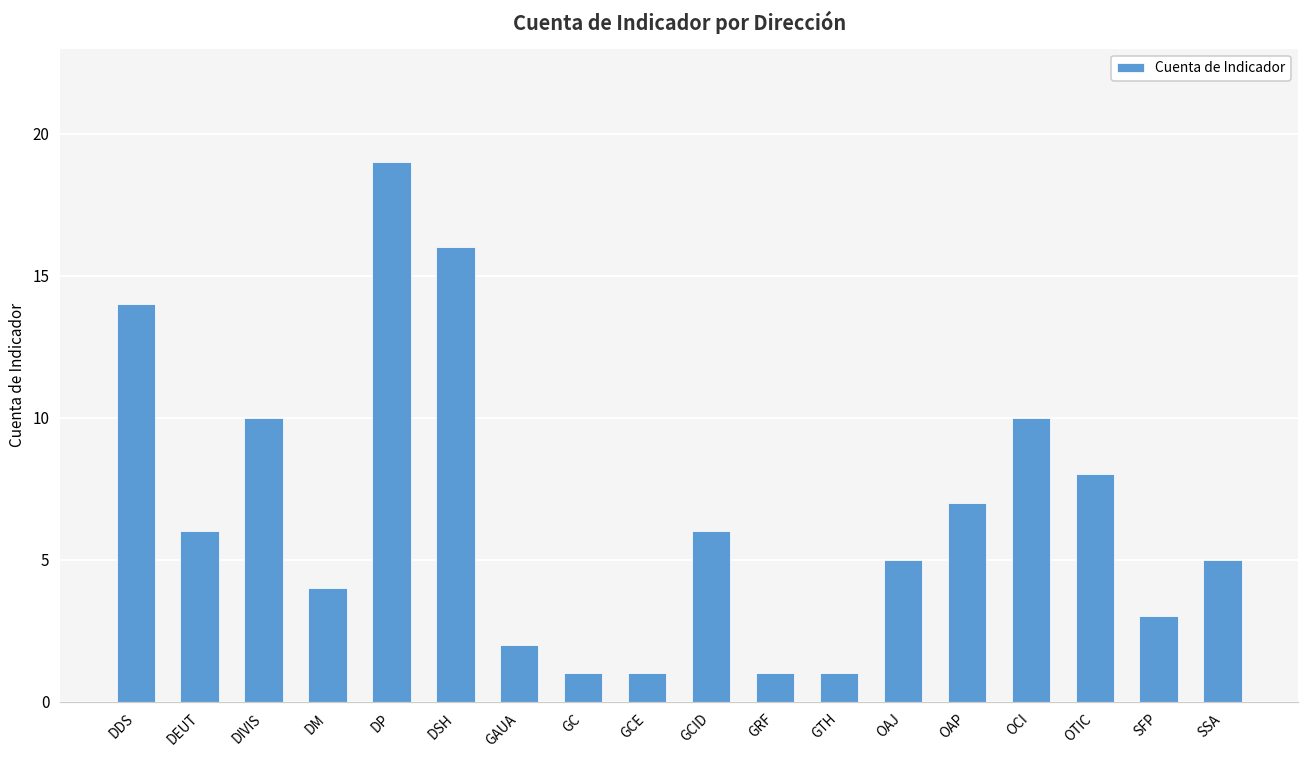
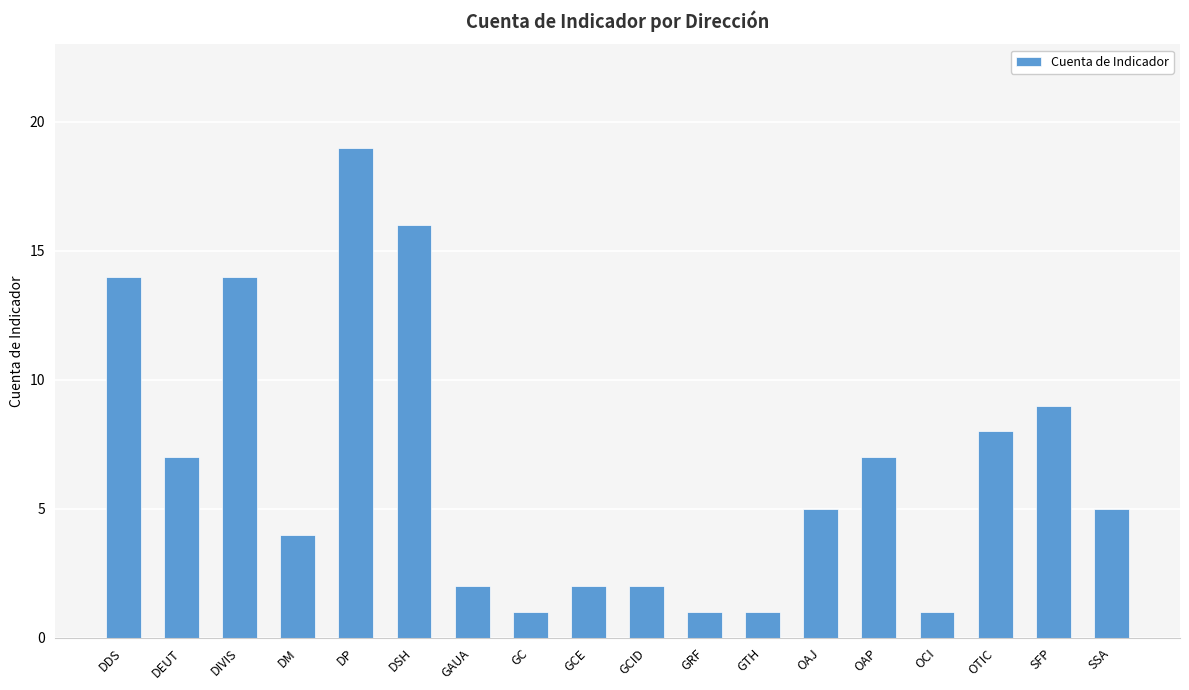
DEUT: 6 -> 7
DIVIS: 10 -> 14
GCE: 1 -> 2
GCID: 6 -> 2
OCI: 10 -> 1
SFP: 3 -> 9
